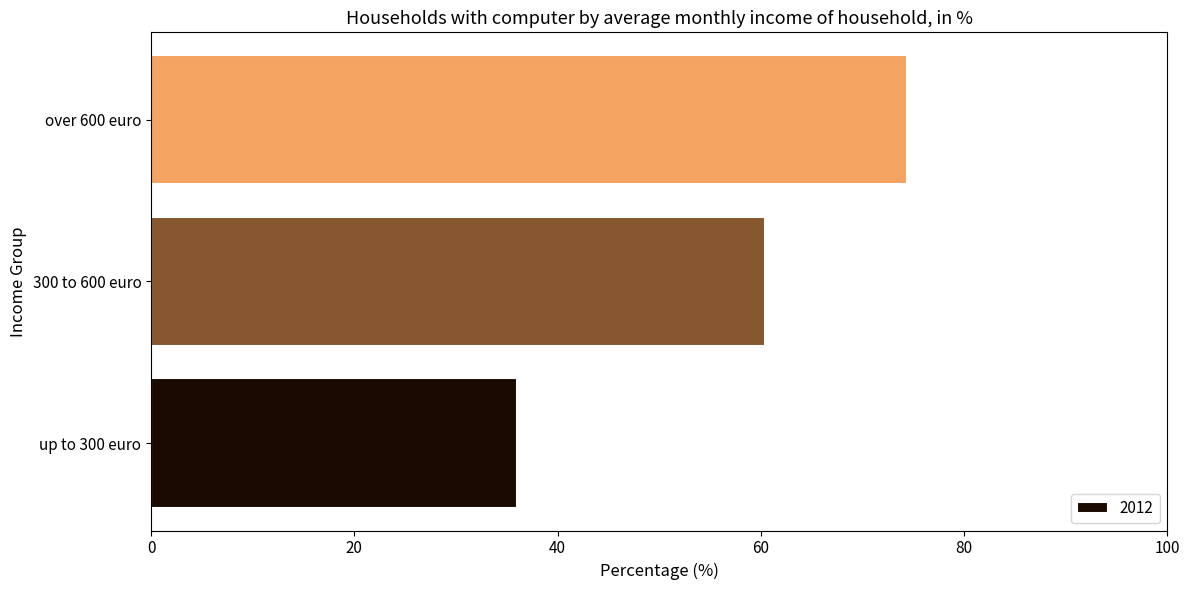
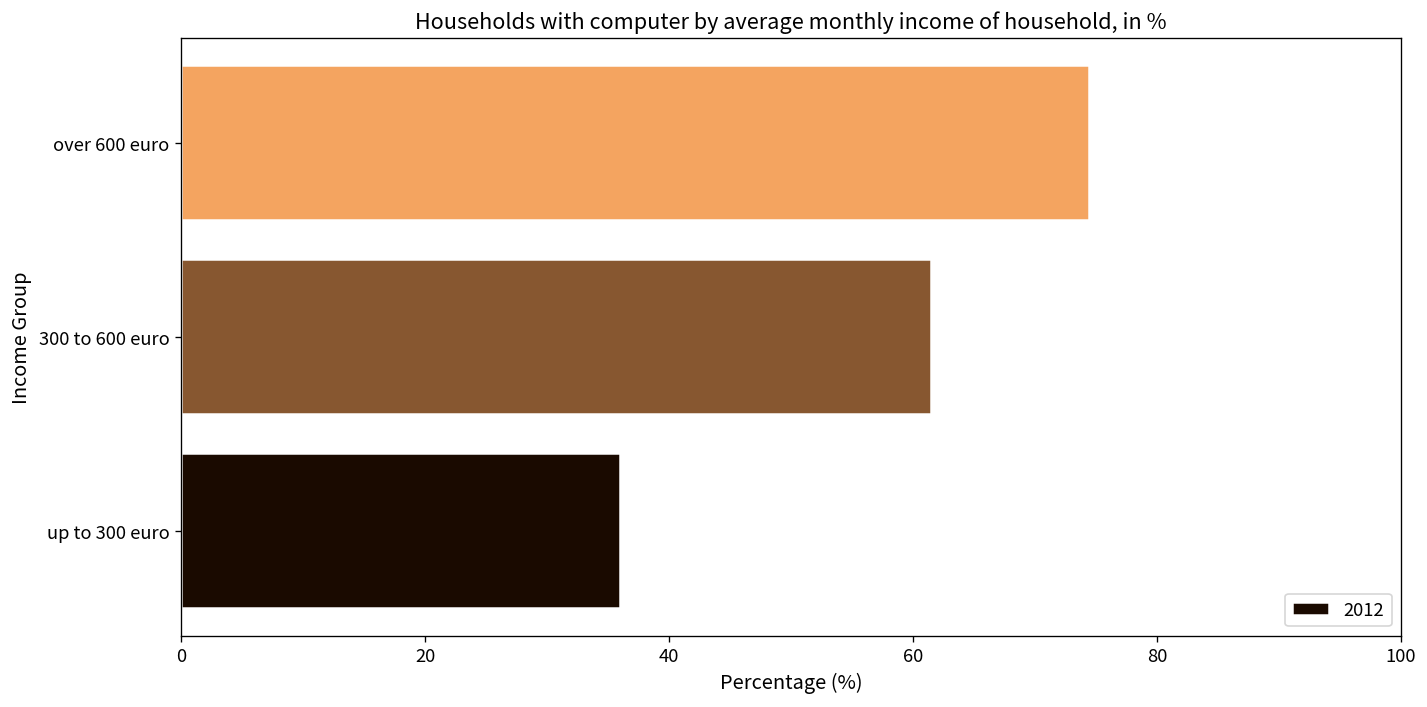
300 to 600 euro: 60.4 -> 61.5
